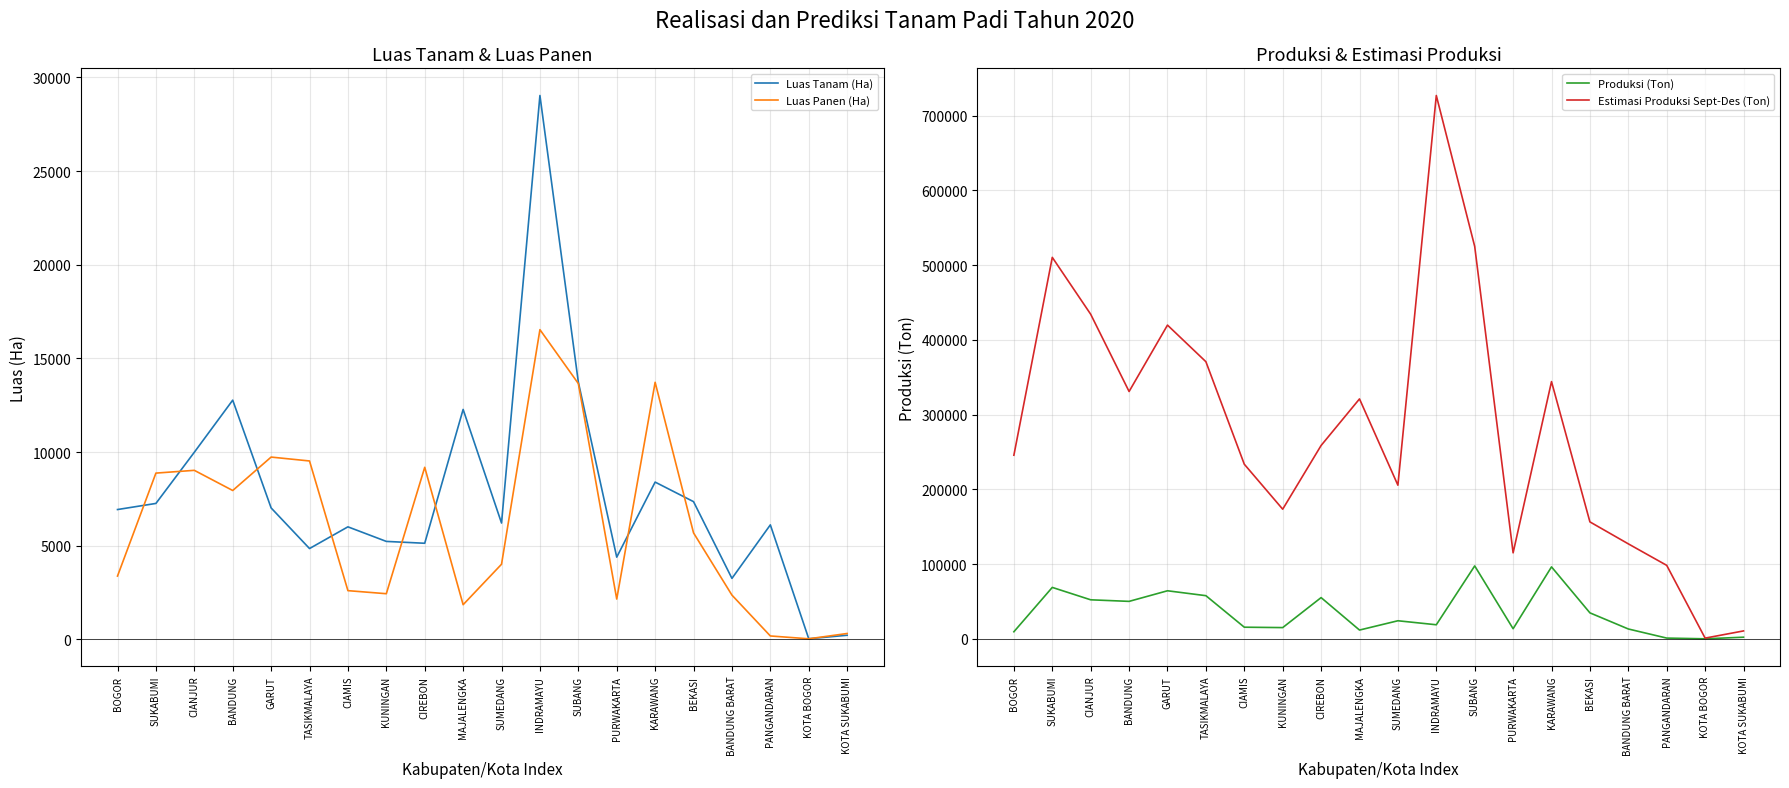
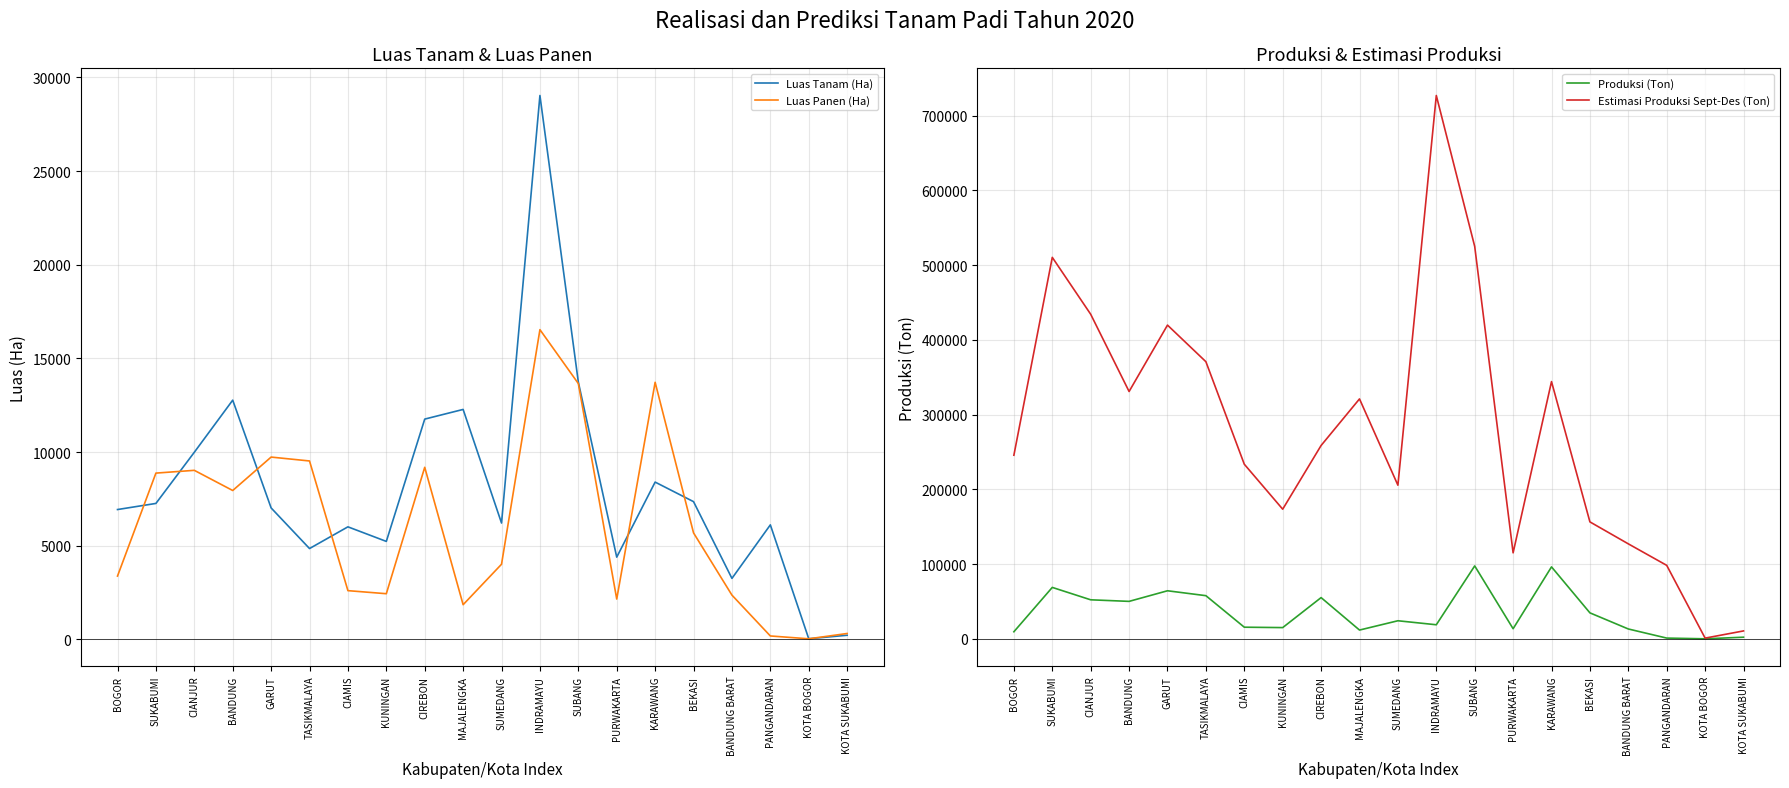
Luas Tanam & Luas Panen, Luas Tanam (Ha), CIREBON: 5100 -> 11800
